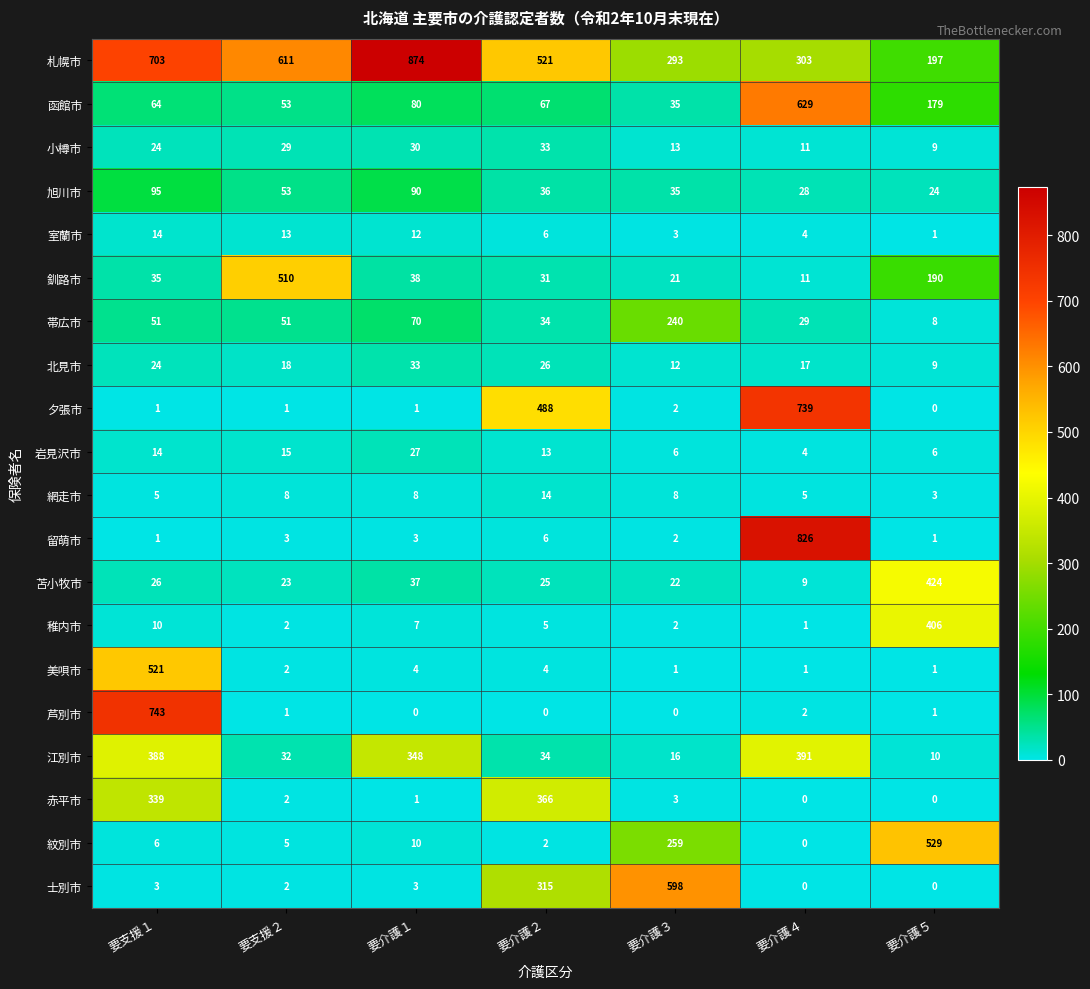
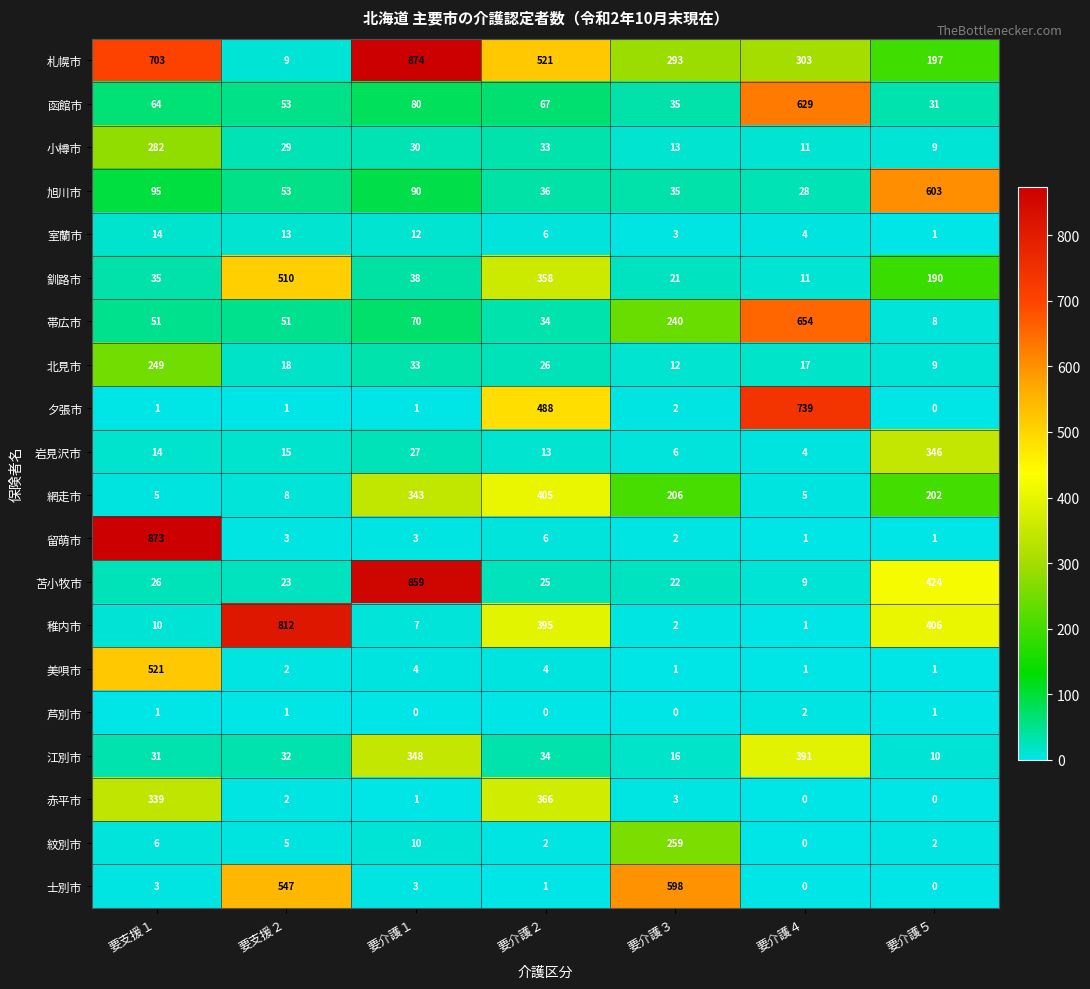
札幌市, 要支援２: 611 -> 9
函館市, 要介護５: 179 -> 31
小樽市, 要支援１: 24 -> 282
旭川市, 要介護５: 24 -> 603
釧路市, 要介護２: 31 -> 358
帯広市, 要介護４: 29 -> 654
北見市, 要支援１: 24 -> 249
岩見沢市, 要介護５: 6 -> 346
網走市, 要介護１: 8 -> 343
網走市, 要介護２: 14 -> 405
網走市, 要介護３: 8 -> 206
網走市, 要介護５: 3 -> 202
留萌市, 要支援１: 1 -> 873
留萌市, 要介護４: 826 -> 1
苫小牧市, 要介護１: 37 -> 859
稚内市, 要支援２: 2 -> 812
稚内市, 要介護２: 5 -> 395
芦別市, 要支援１: 743 -> 1
江別市, 要支援１: 388 -> 31
紋別市, 要介護５: 529 -> 2
士別市, 要支援２: 2 -> 547
士別市, 要介護２: 315 -> 1
